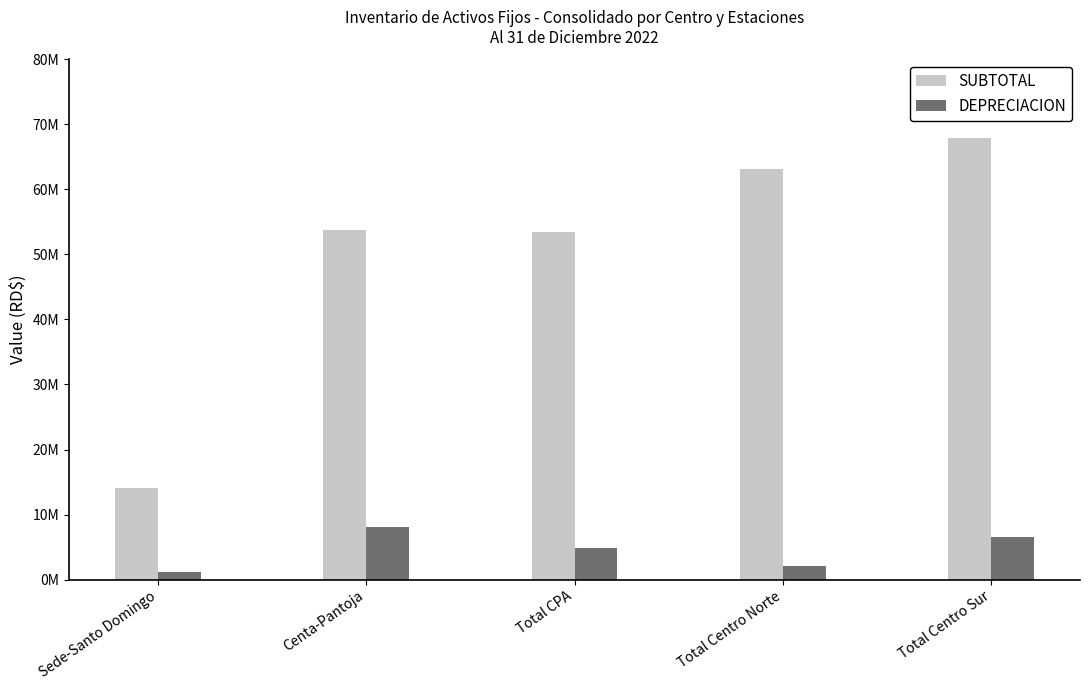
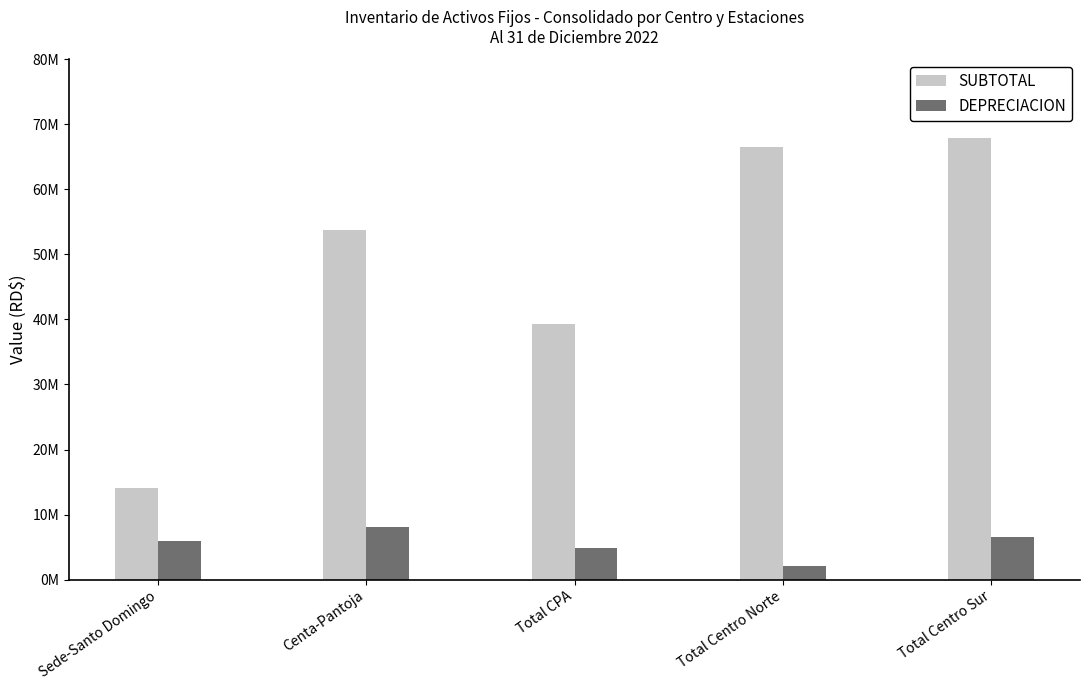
DEPRECIACION, Sede-Santo Domingo: 1000000 -> 6000000
SUBTOTAL, Total CPA: 53000000 -> 39000000
SUBTOTAL, Total Centro Norte: 63000000 -> 67000000
